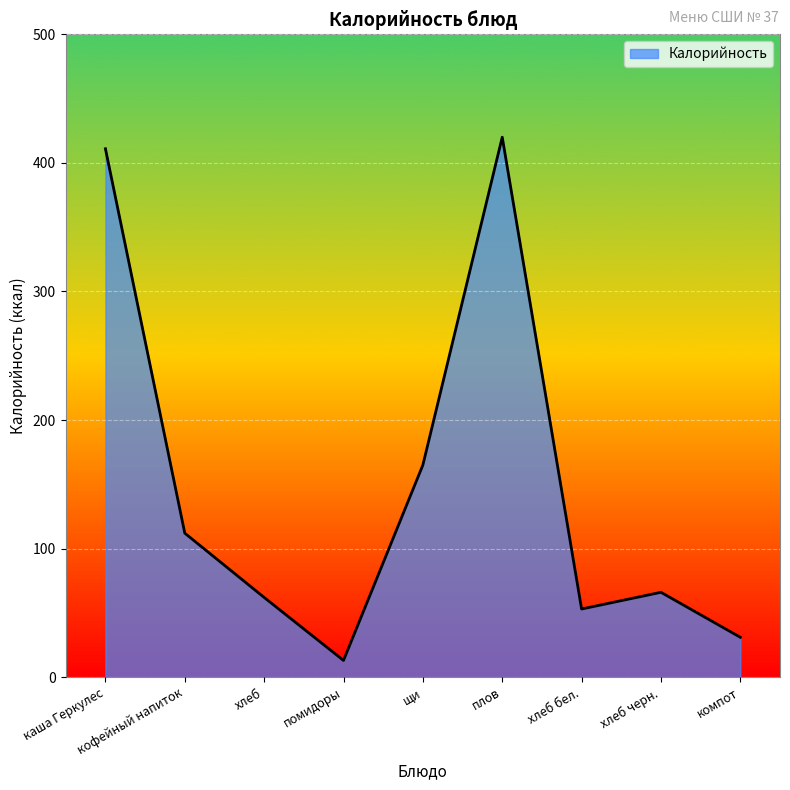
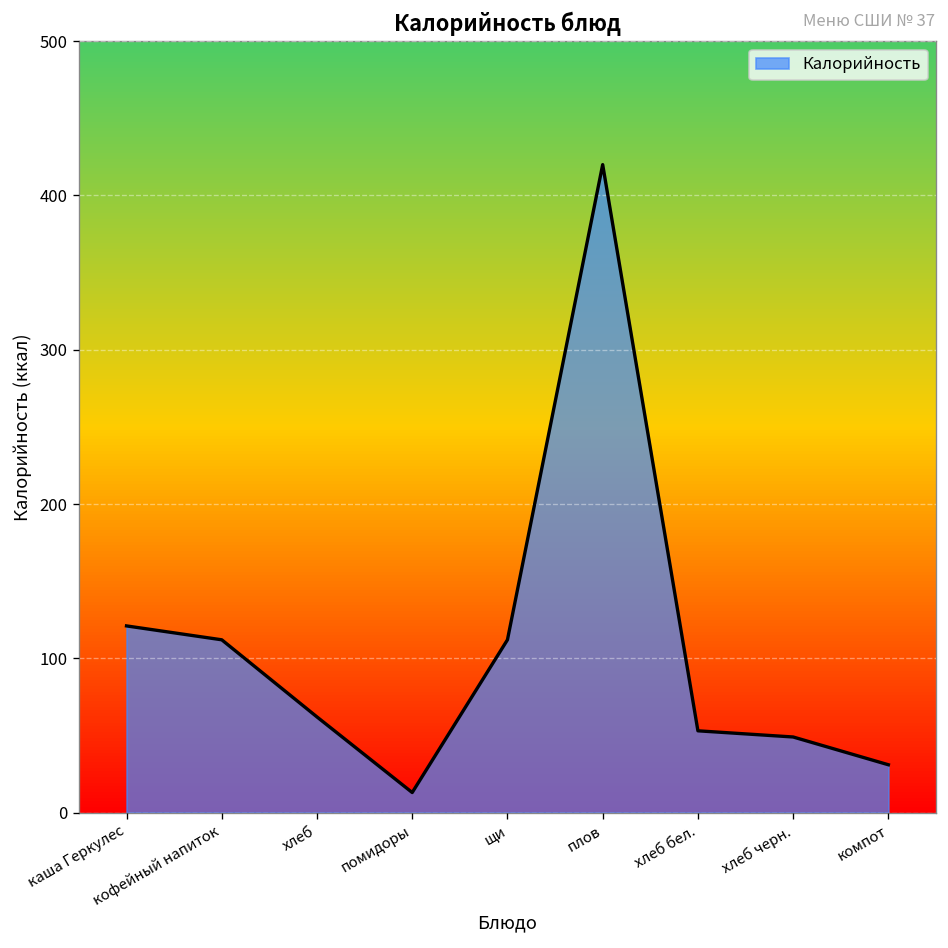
каша Геркулес: 411 -> 121
щи: 165 -> 112
хлеб черн.: 66 -> 49
